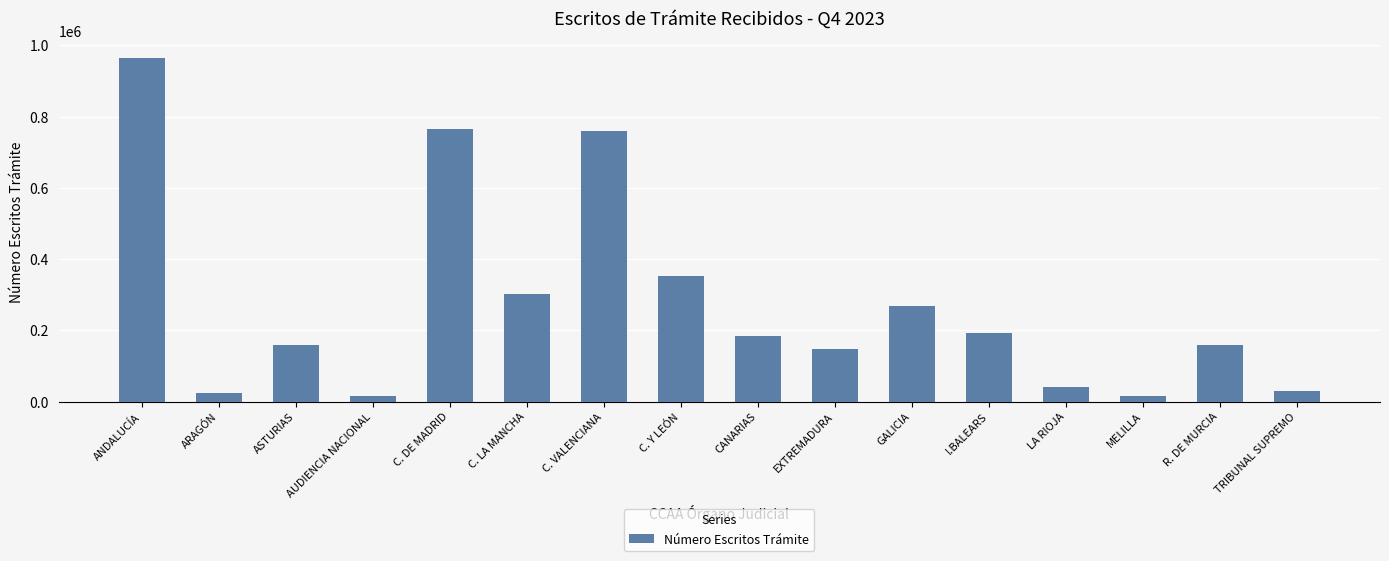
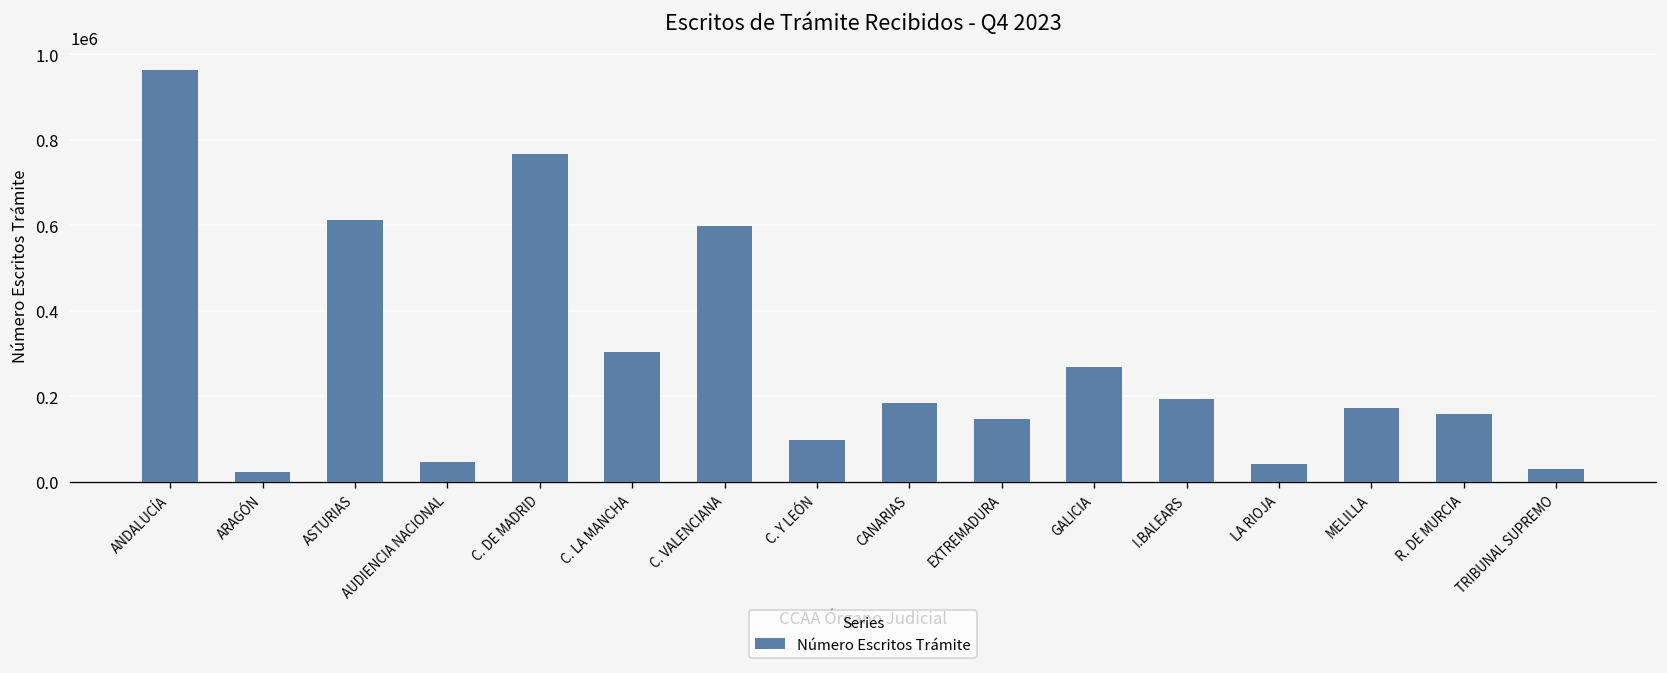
ASTURIAS: 160000 -> 610000
AUDIENCIA NACIONAL: 10000 -> 50000
C. VALENCIANA: 760000 -> 600000
C. Y LEÓN: 350000 -> 100000
MELILLA: 20000 -> 170000
